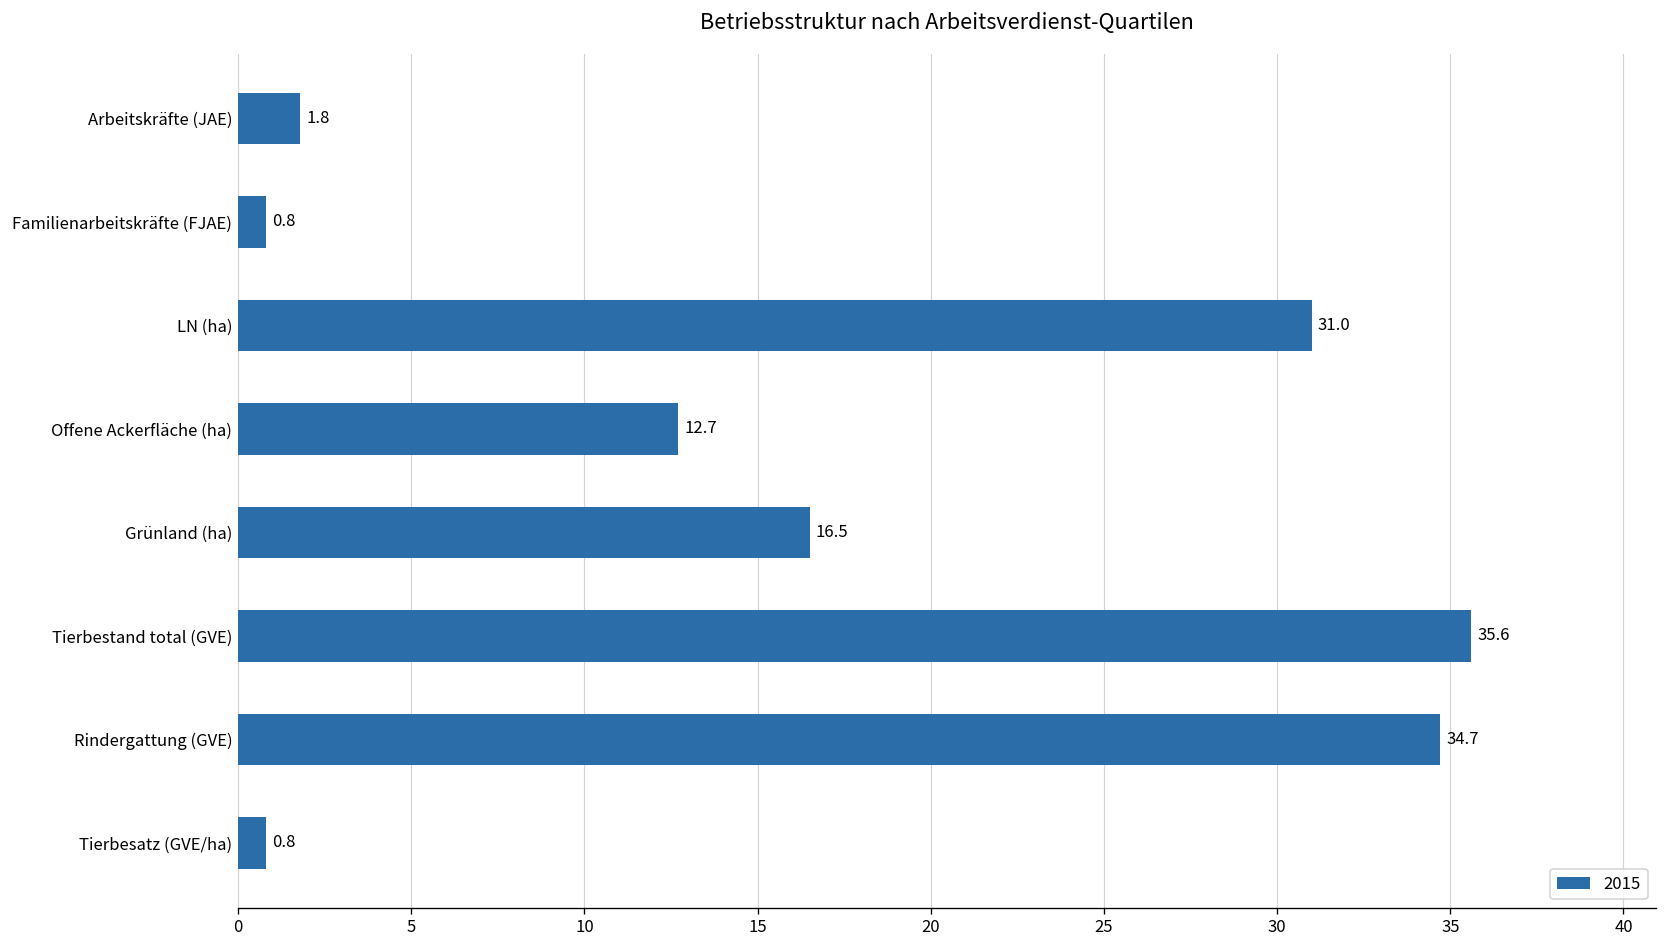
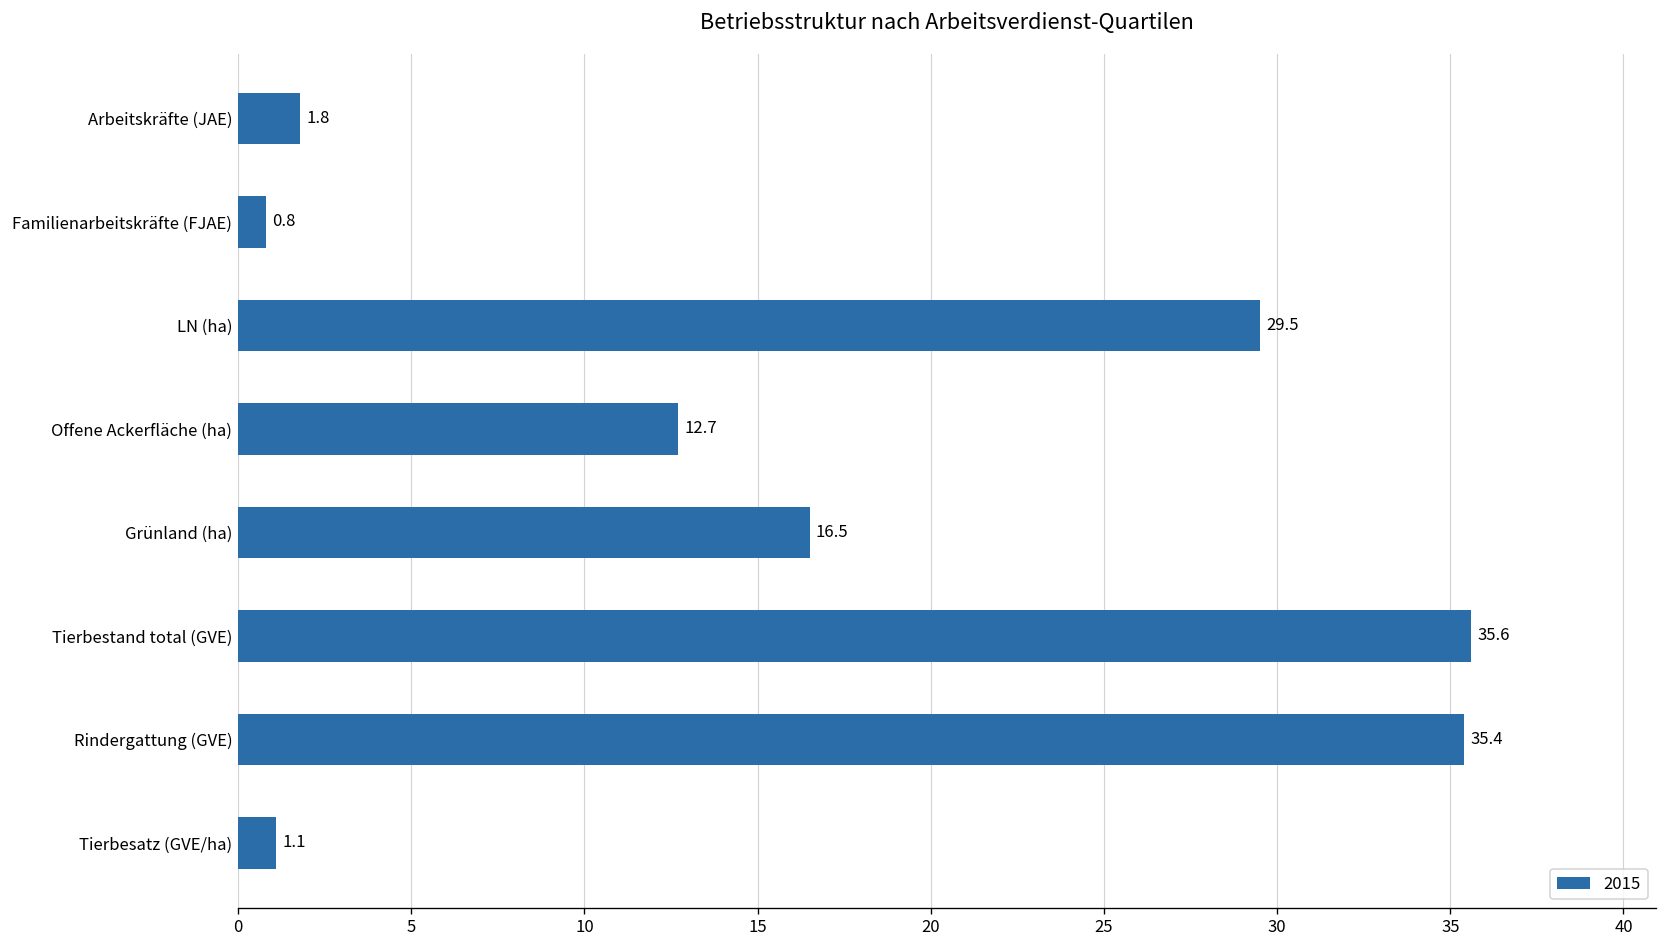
LN (ha): 31.0 -> 29.5
Rindergattung (GVE): 34.7 -> 35.4
Tierbesatz (GVE/ha): 0.8 -> 1.1
